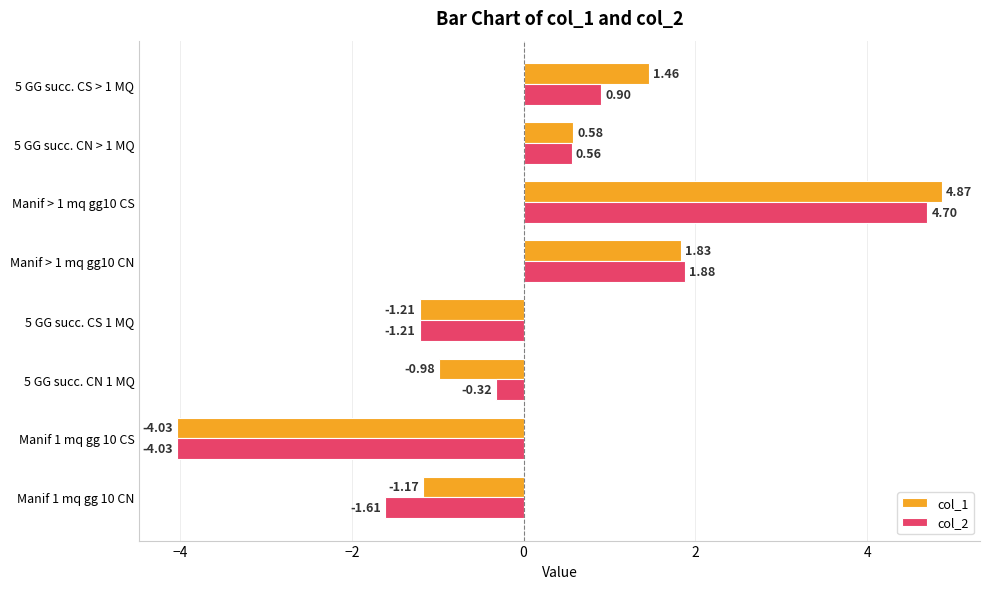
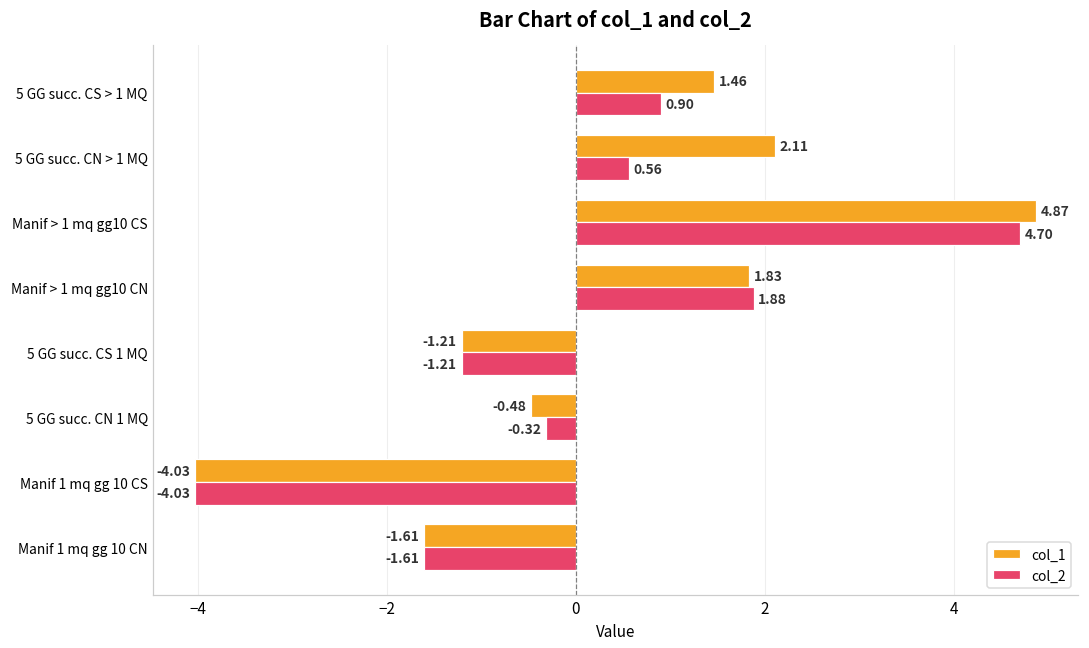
col_1, 5 GG succ. CN > 1 MQ: 0.58 -> 2.11
col_1, 5 GG succ. CN 1 MQ: -0.98 -> -0.48
col_1, Manif 1 mq gg 10 CN: -1.17 -> -1.61
